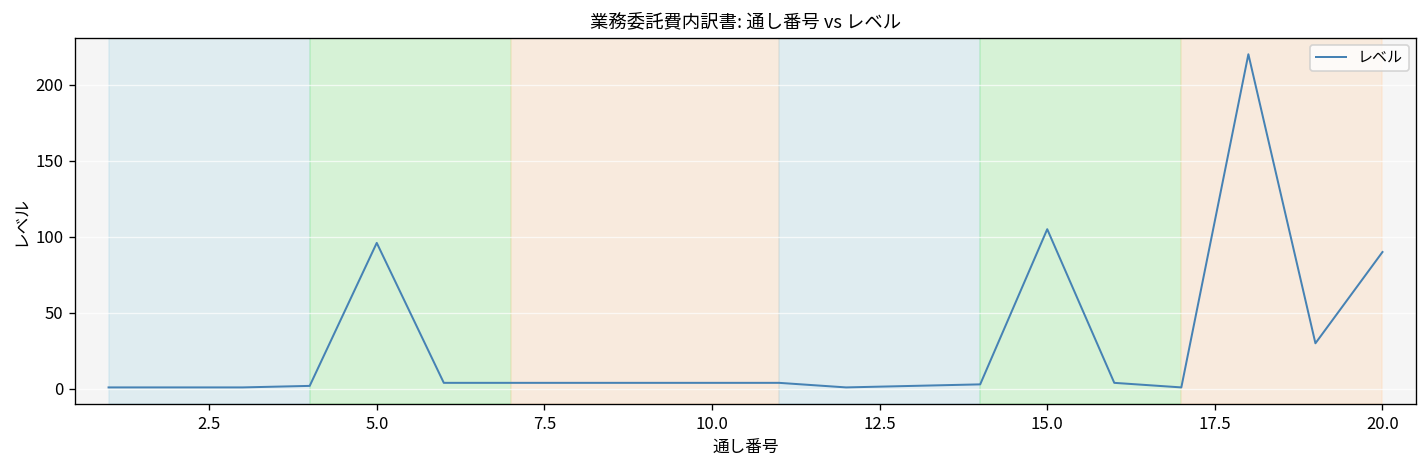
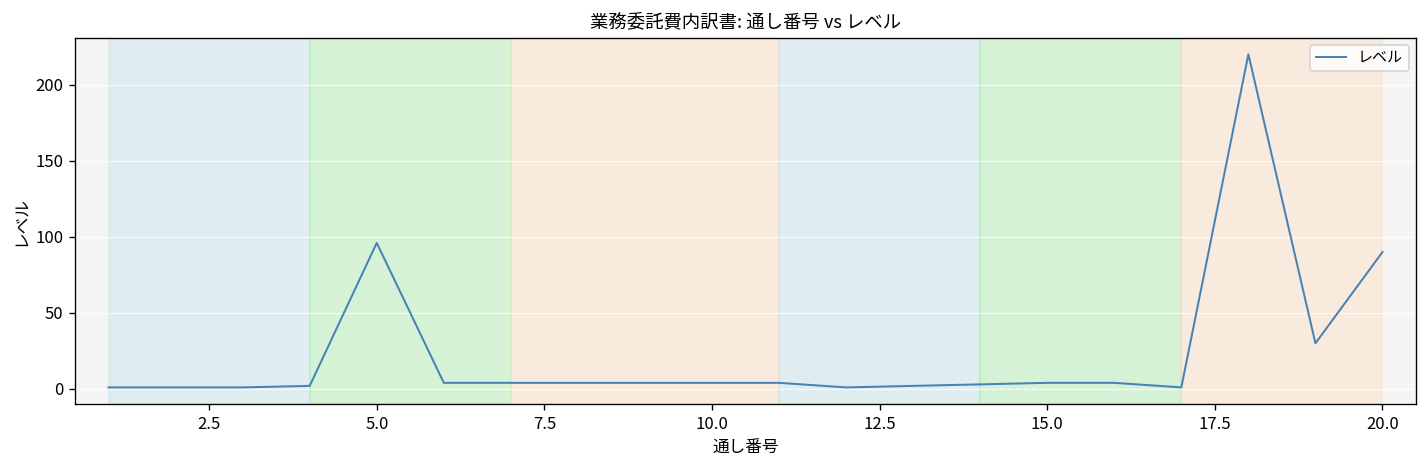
15.0: 105 -> 4
